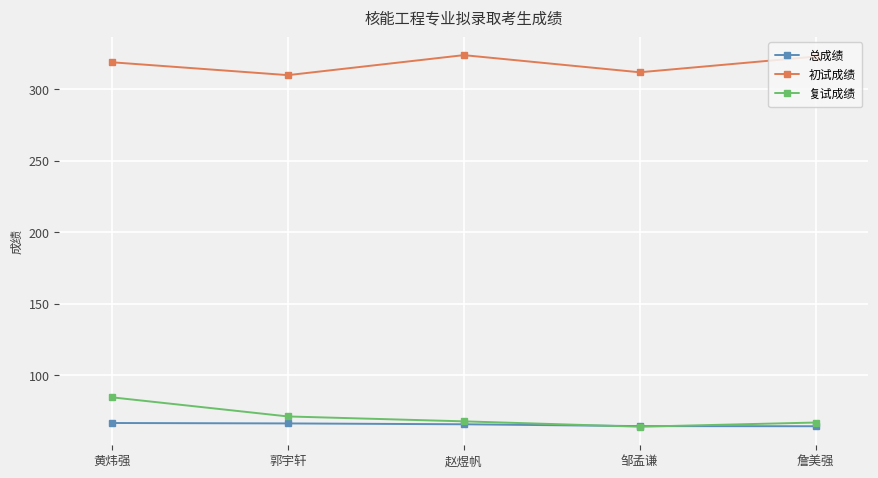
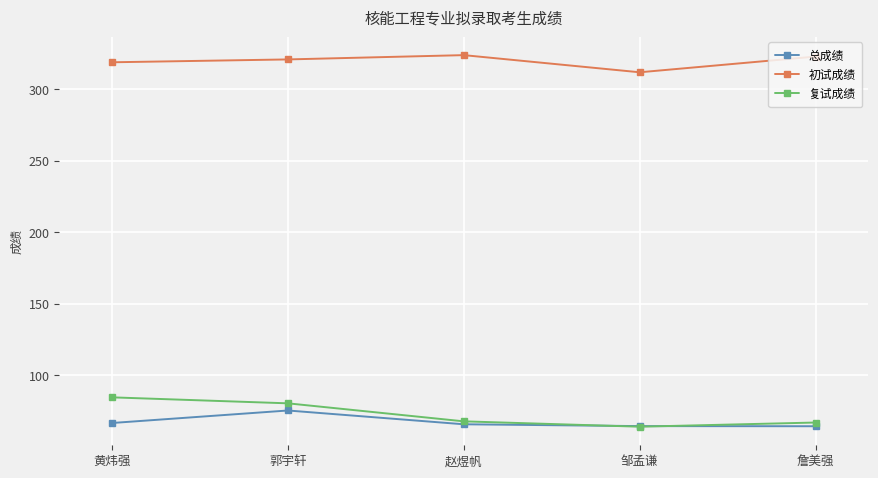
总成绩, 郭宇轩: 66 -> 75
初试成绩, 郭宇轩: 310 -> 321
复试成绩, 郭宇轩: 71 -> 80
